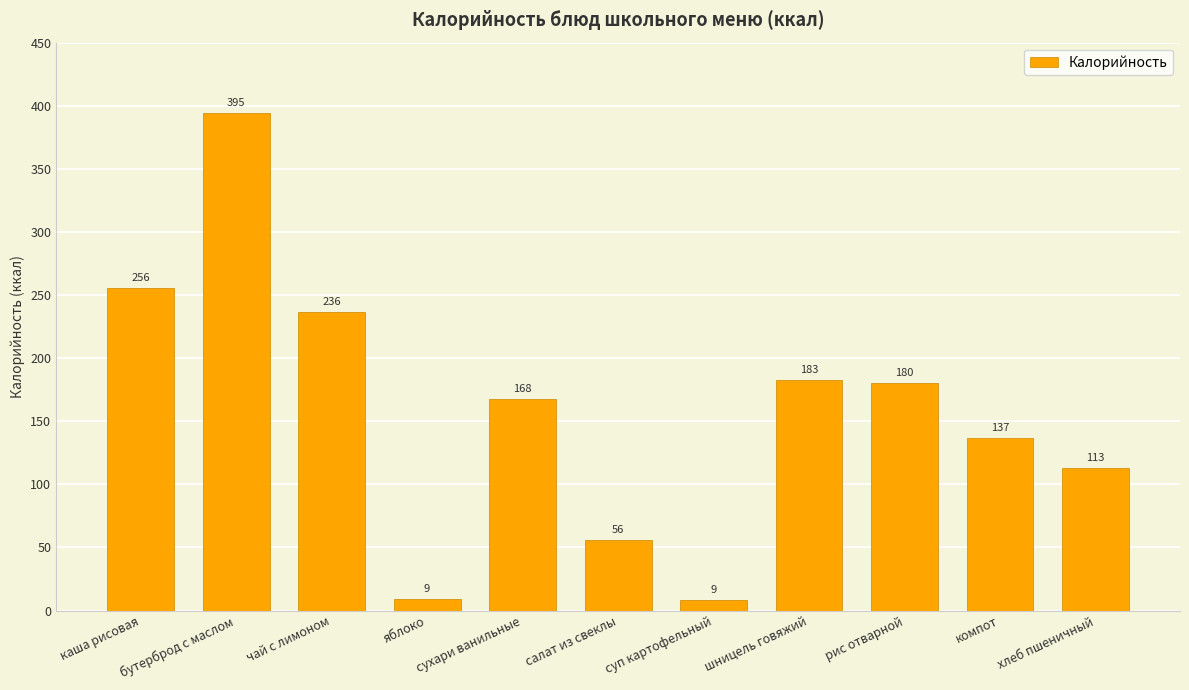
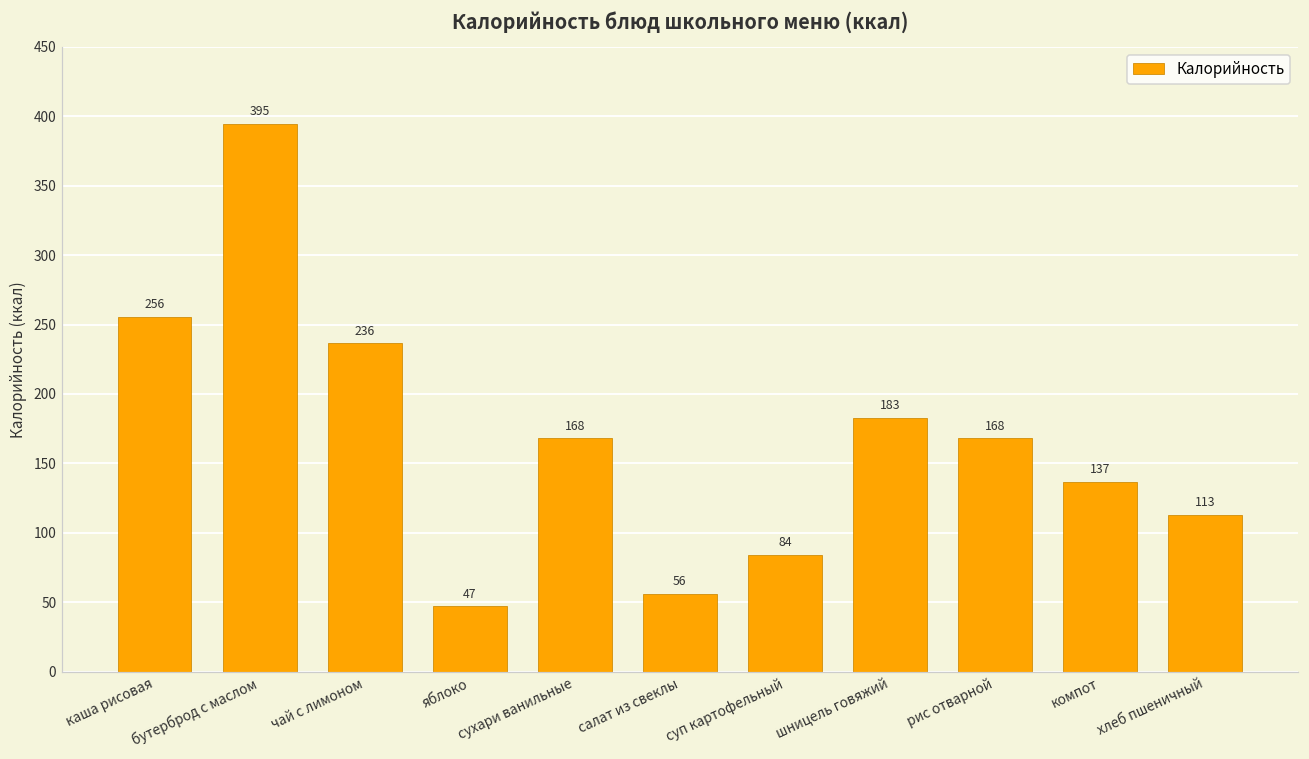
яблоко: 9 -> 47
суп картофельный: 9 -> 84
рис отварной: 180 -> 168
